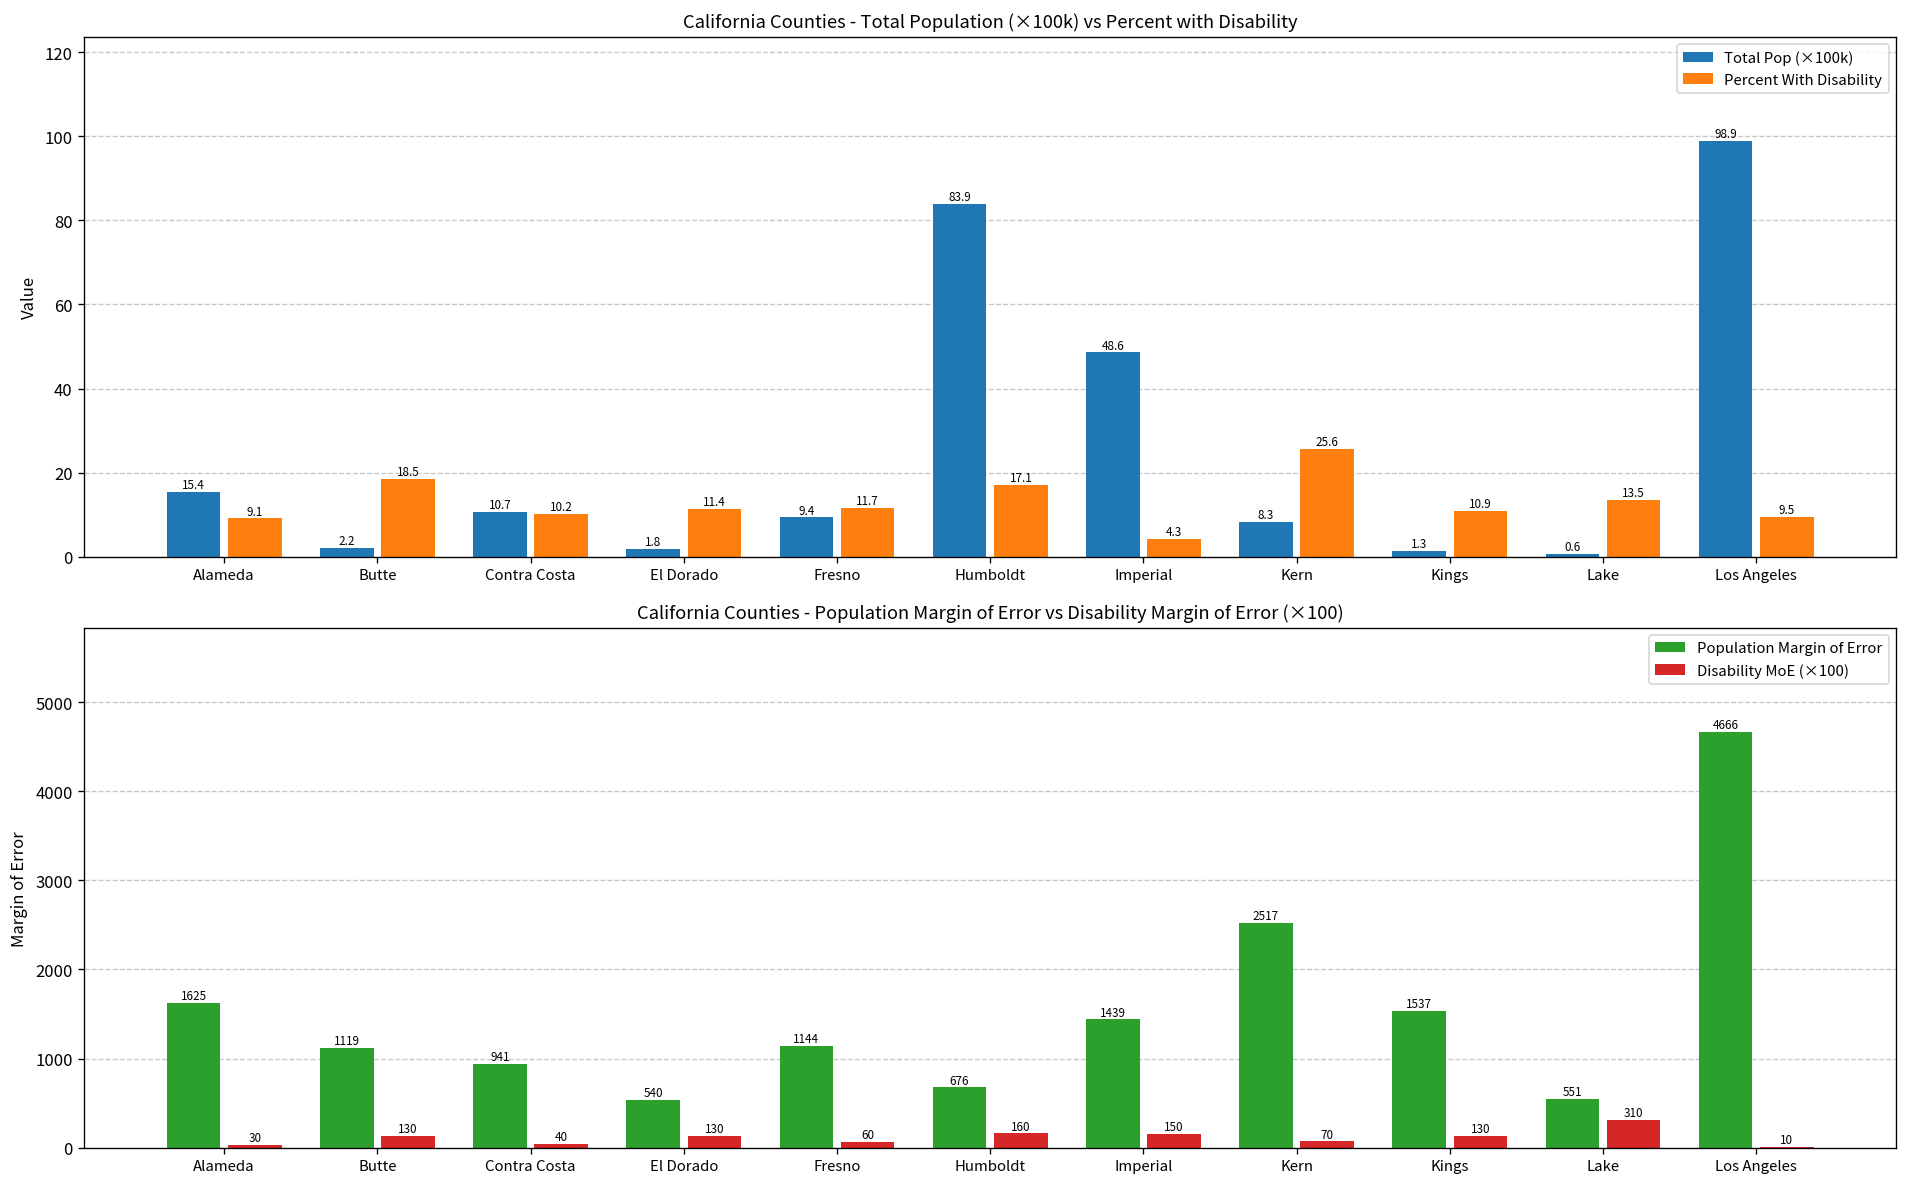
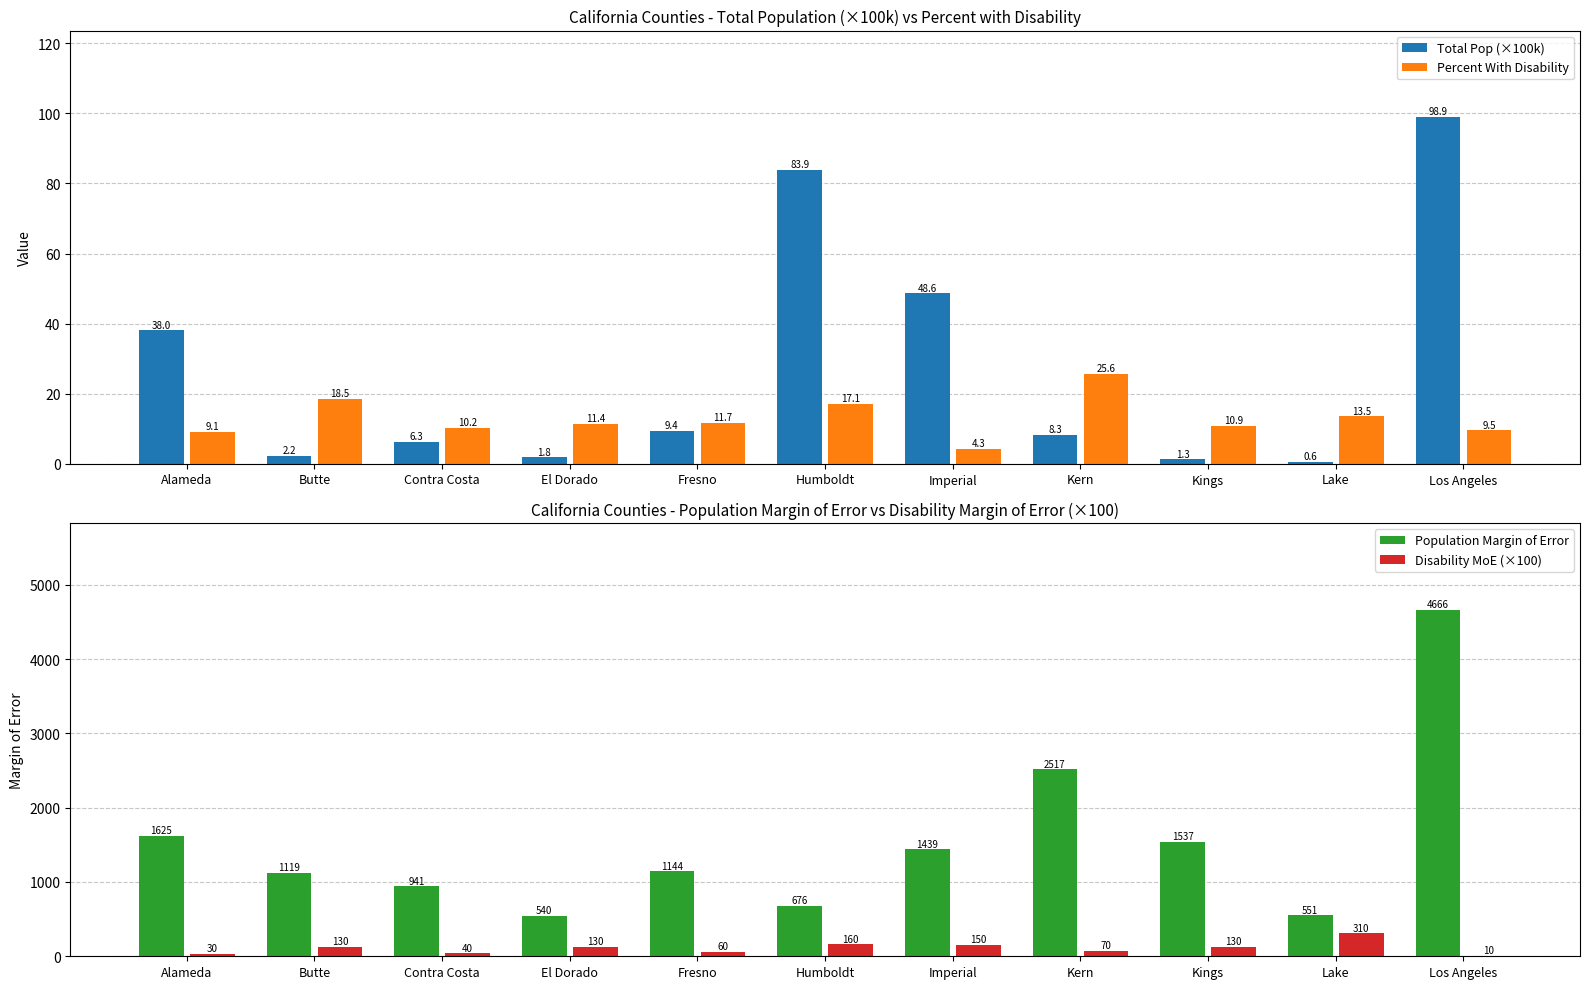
California Counties - Total Population (×100k) vs Percent with Disability, Total Pop (×100k), Alameda: 15.4 -> 38.0
California Counties - Total Population (×100k) vs Percent with Disability, Total Pop (×100k), Contra Costa: 10.7 -> 6.3
